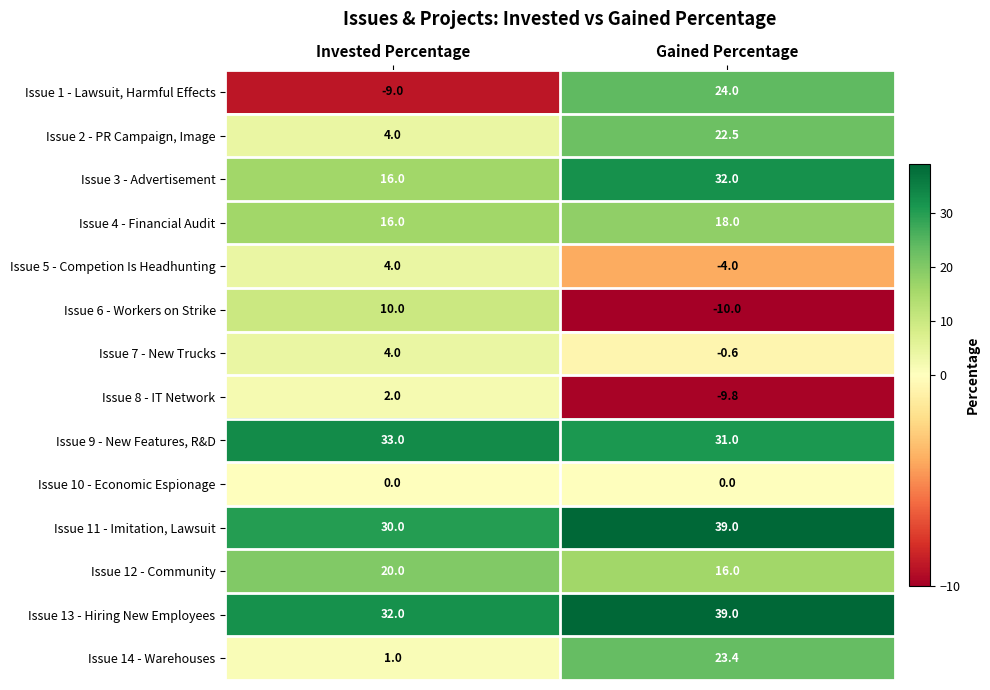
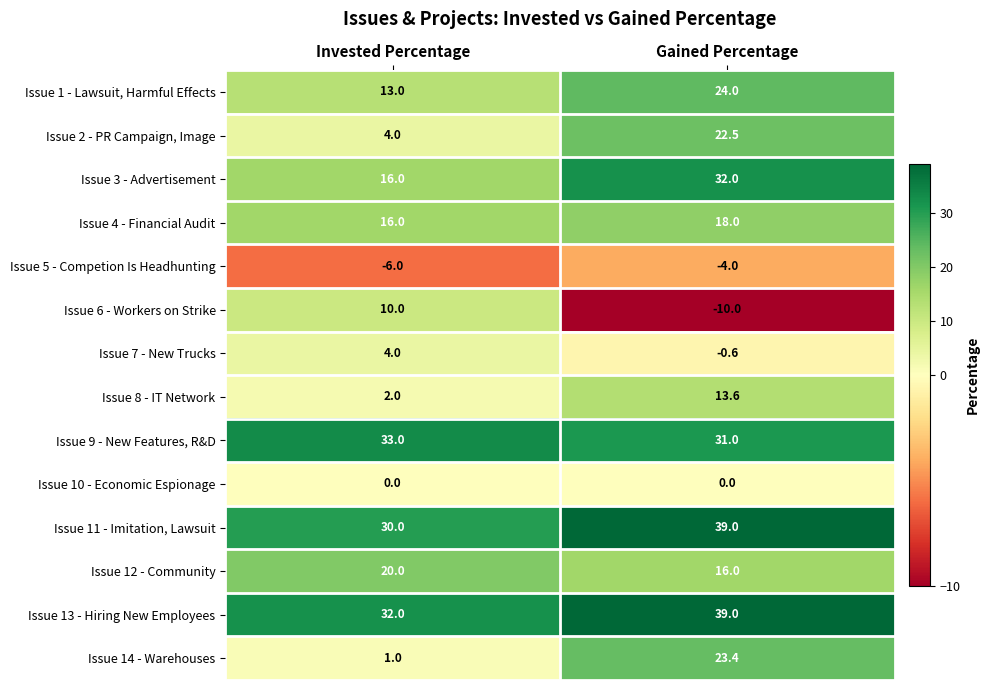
Issue 1 - Lawsuit, Harmful Effects, Invested Percentage: -9.0 -> 13.0
Issue 5 - Competion Is Headhunting, Invested Percentage: 4.0 -> -6.0
Issue 8 - IT Network, Gained Percentage: -9.8 -> 13.6
